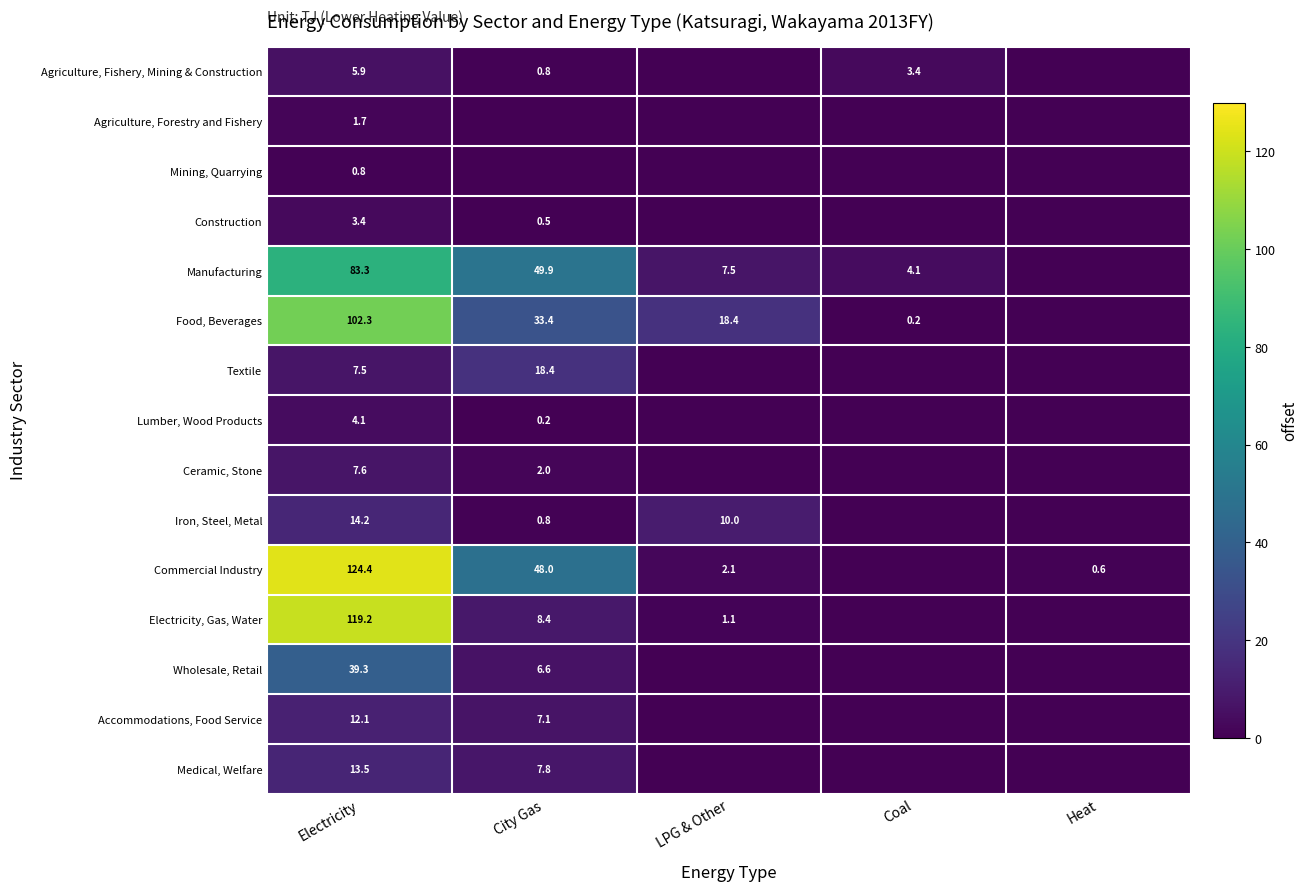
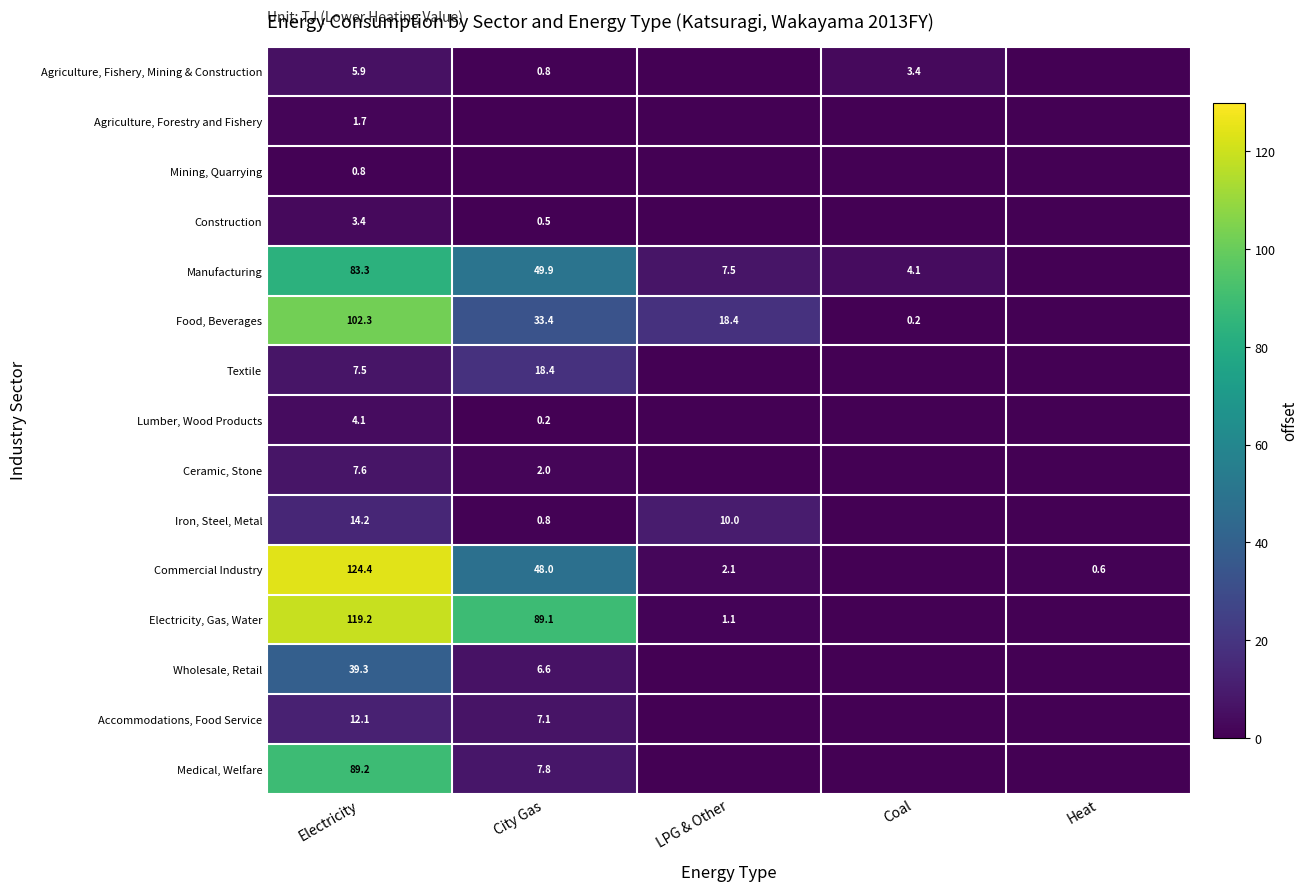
Electricity, Gas, Water, City Gas: 8.4 -> 89.1
Medical, Welfare, Electricity: 13.5 -> 89.2
